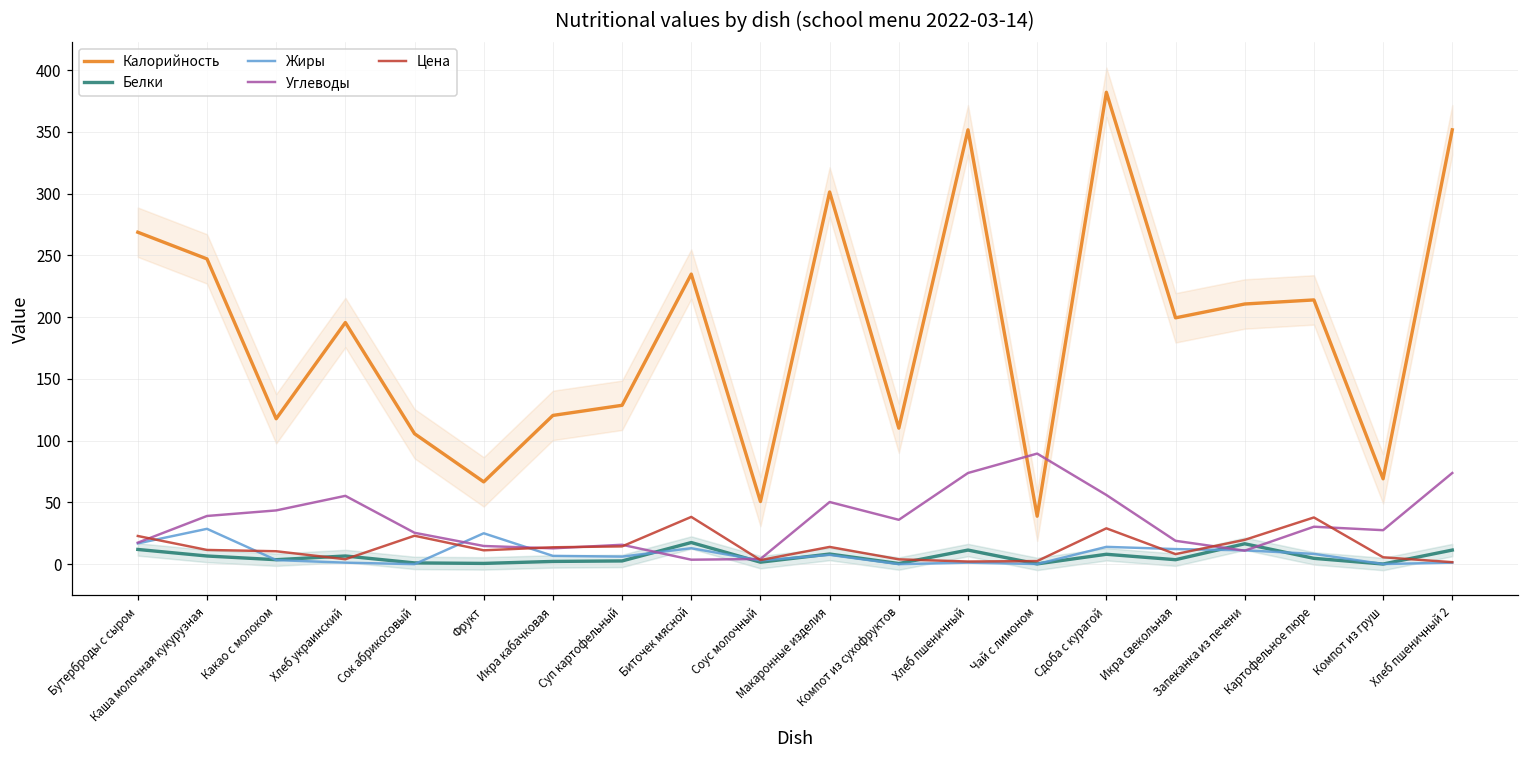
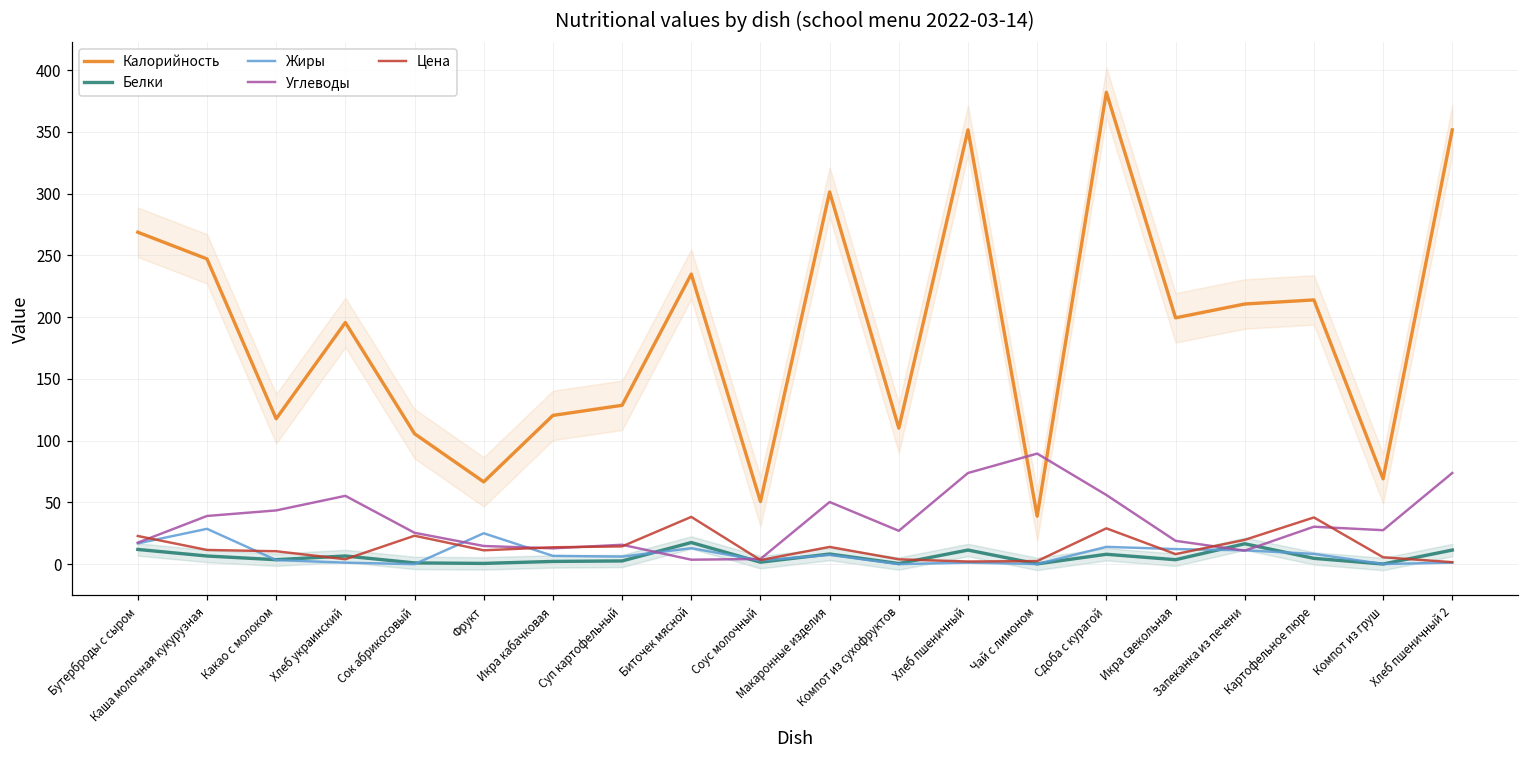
Углеводы, Компот из сухофруктов: 36 -> 27
